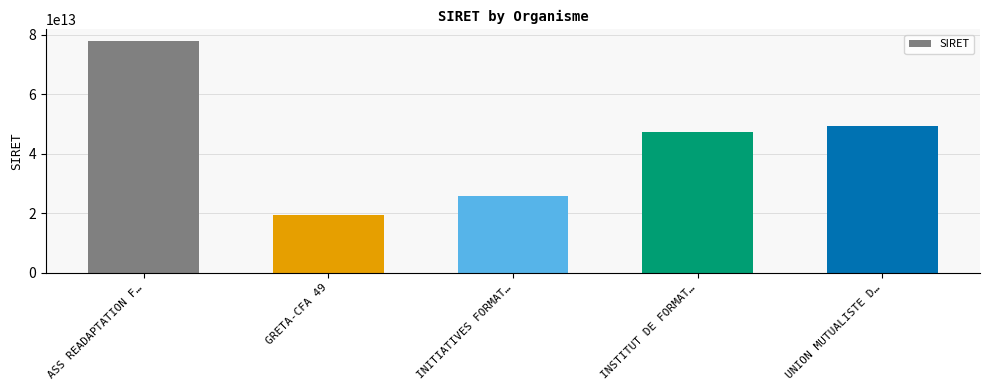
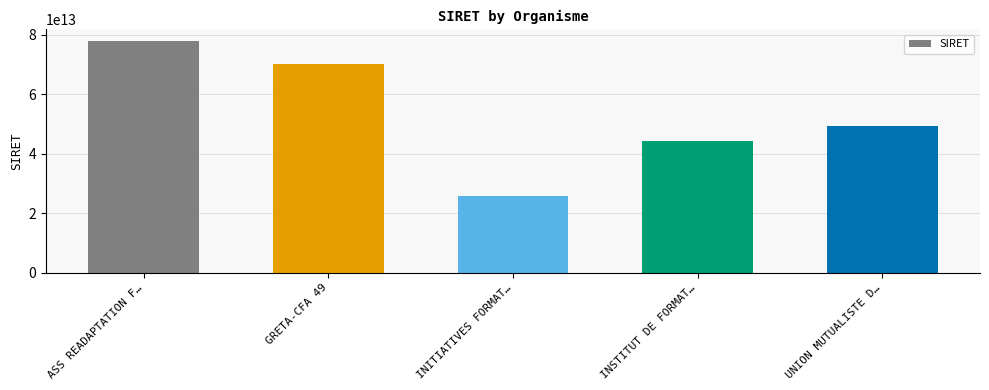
GRETA-CFA 49: 19000000000000 -> 70000000000000
INSTITUT DE FORMAT…: 47000000000000 -> 44000000000000
